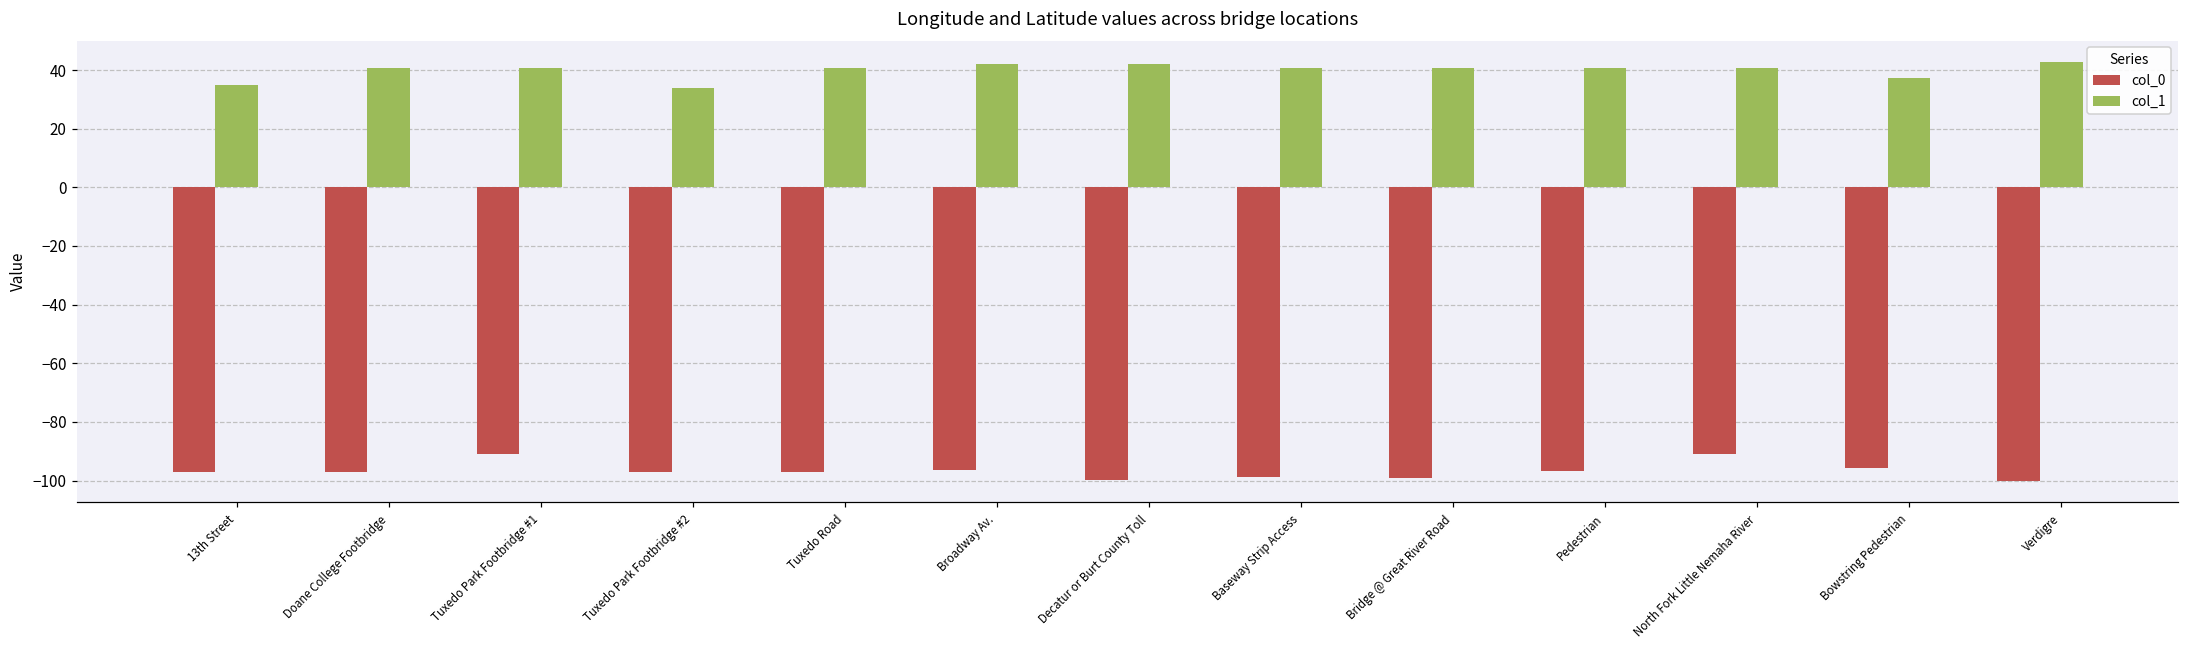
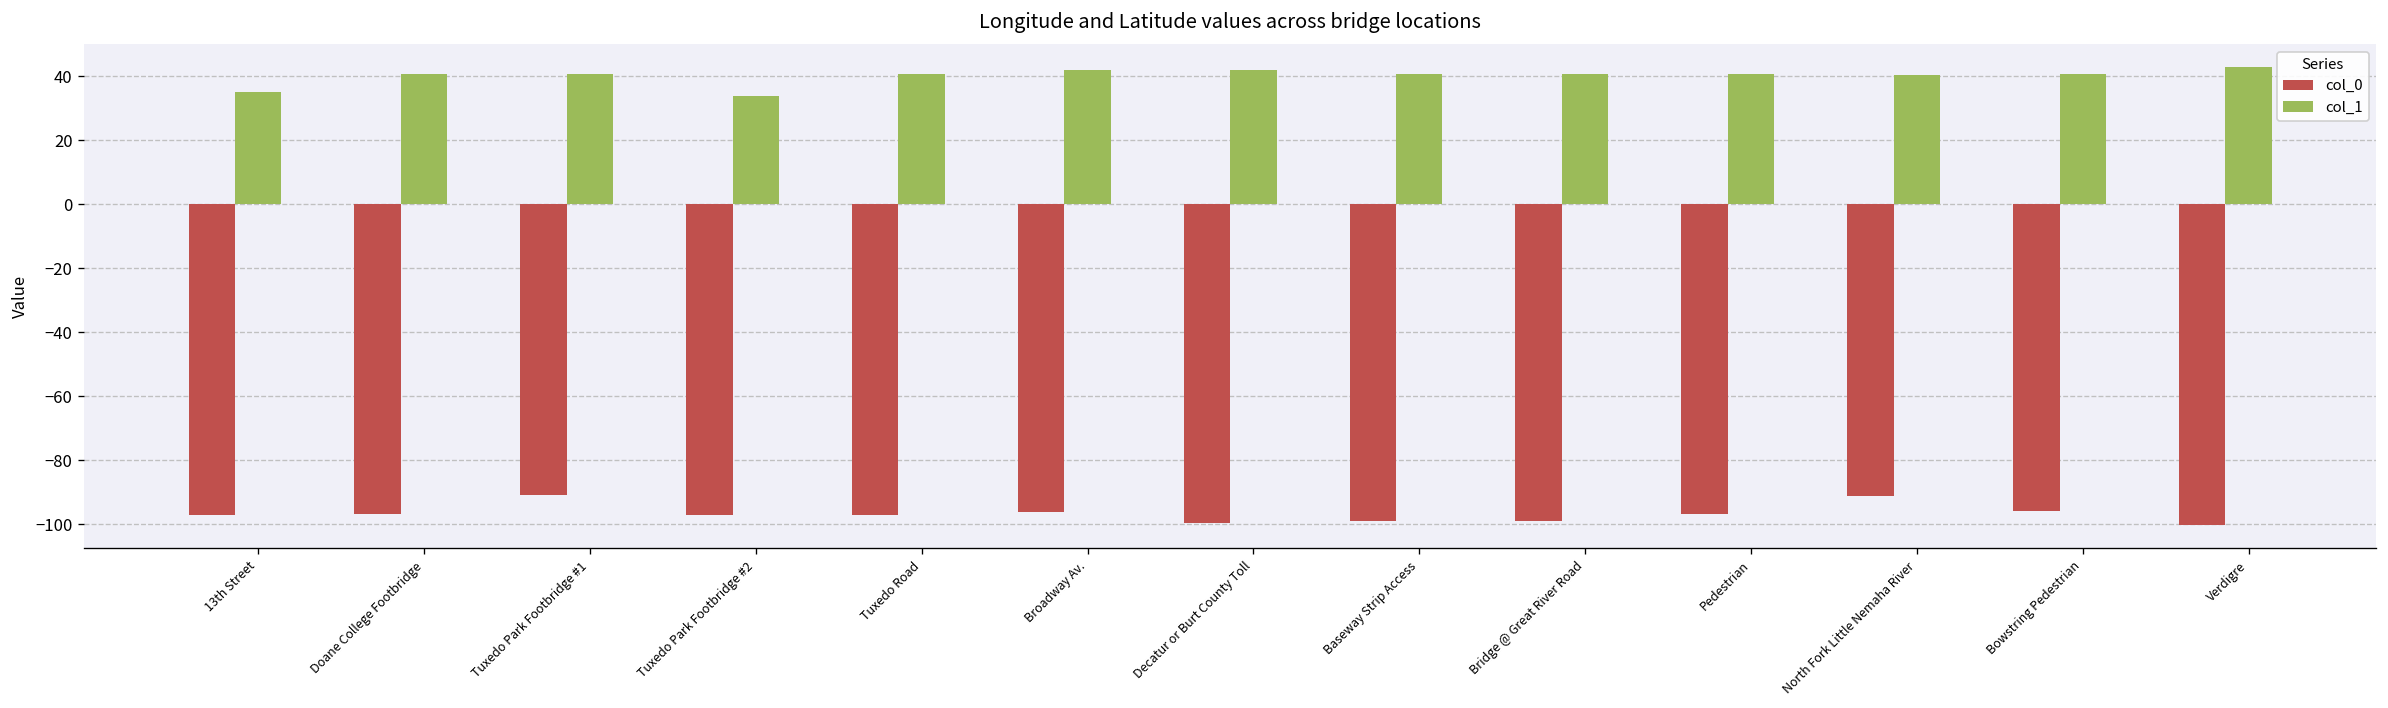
col_1, Bowstring Pedestrian: 37 -> 41
